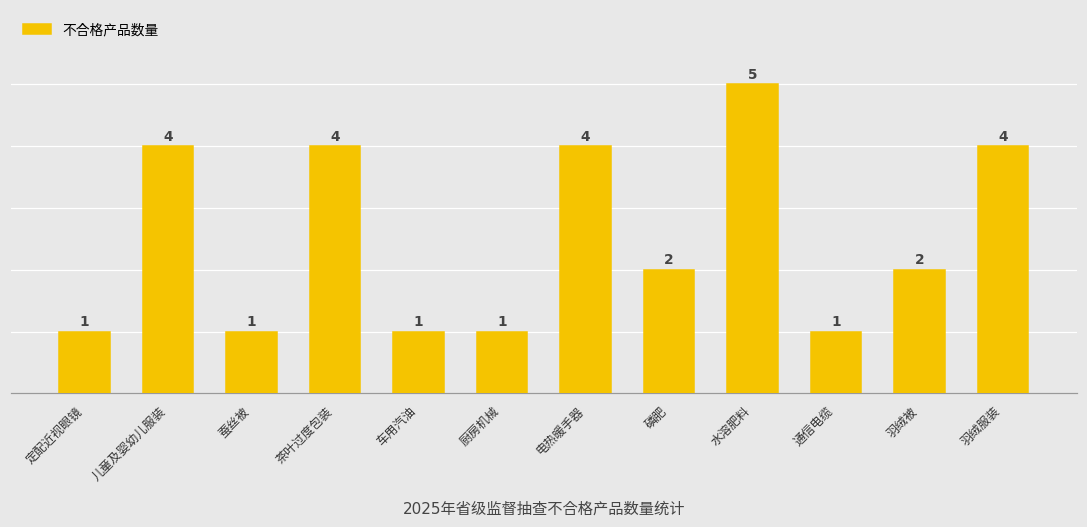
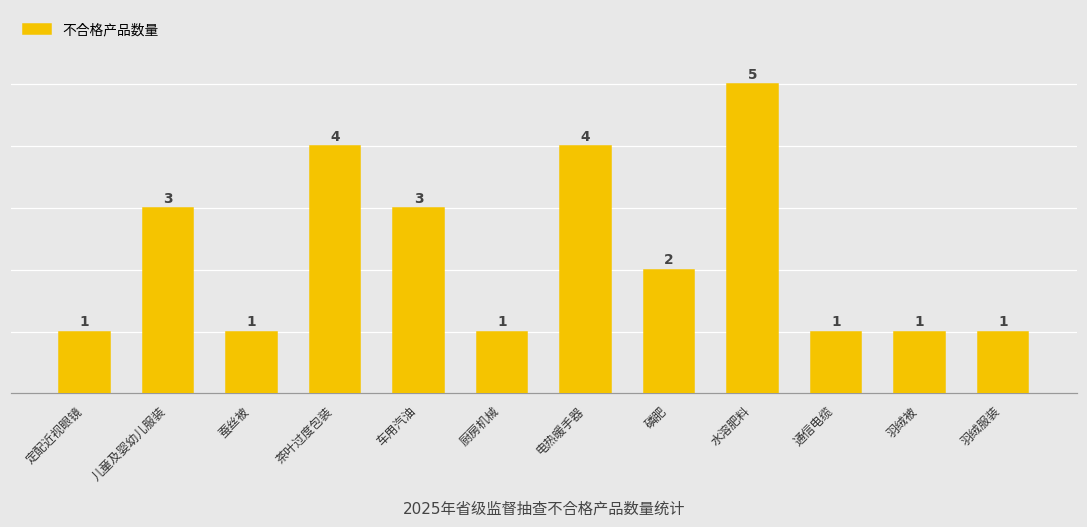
儿童及婴幼儿服装: 4 -> 3
车用汽油: 1 -> 3
羽绒被: 2 -> 1
羽绒服装: 4 -> 1
